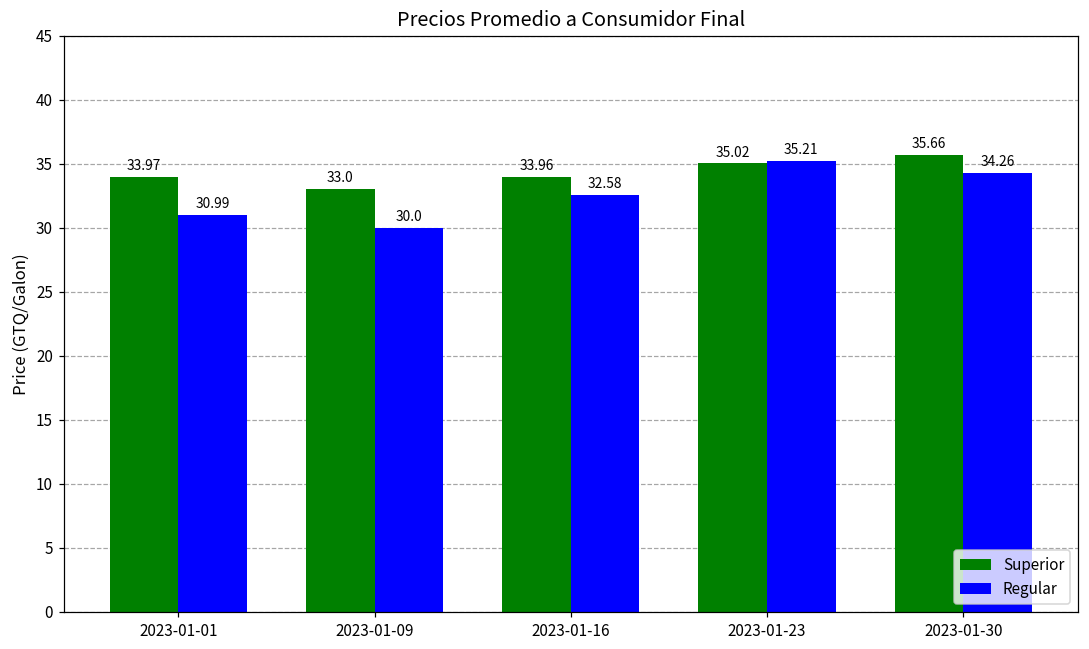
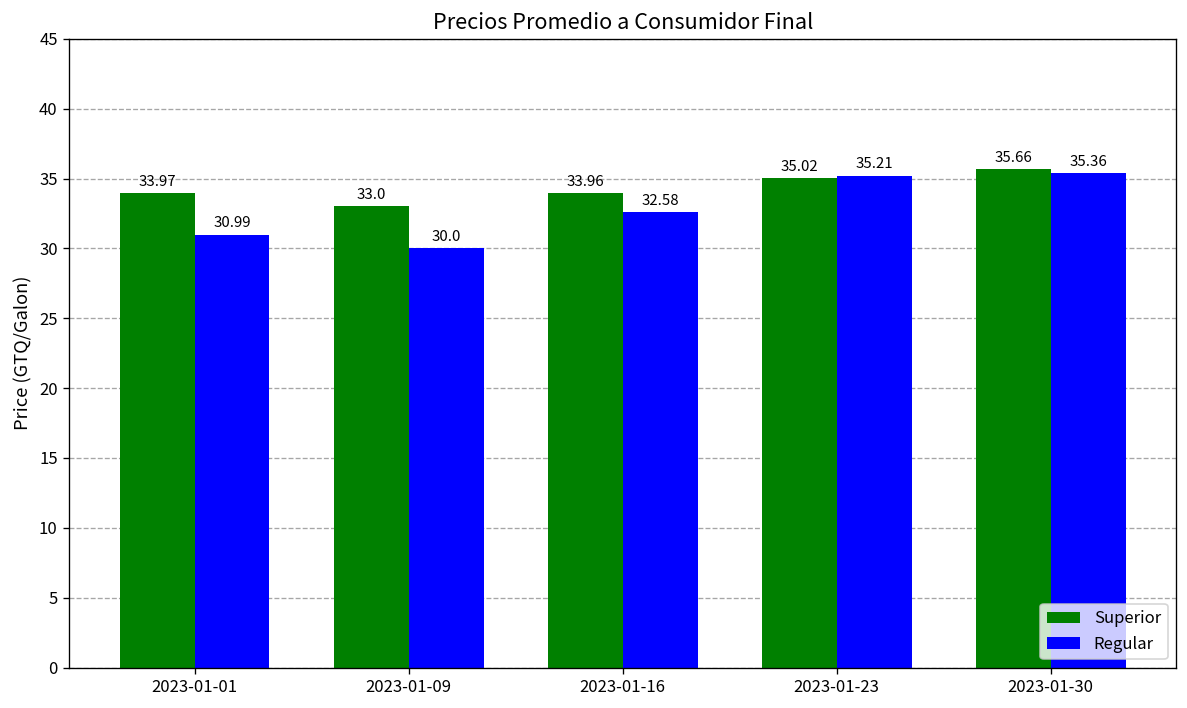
Regular, 2023-01-30: 34.26 -> 35.36
